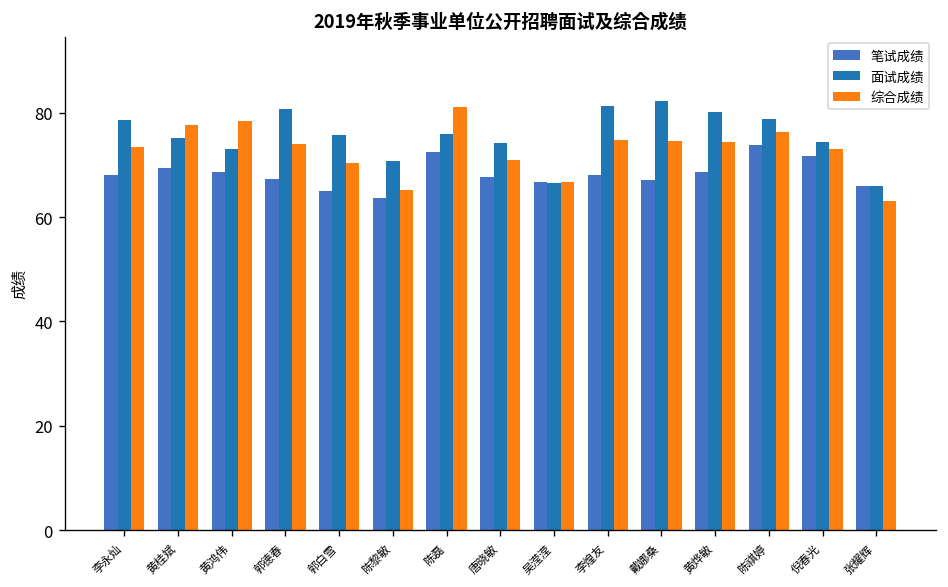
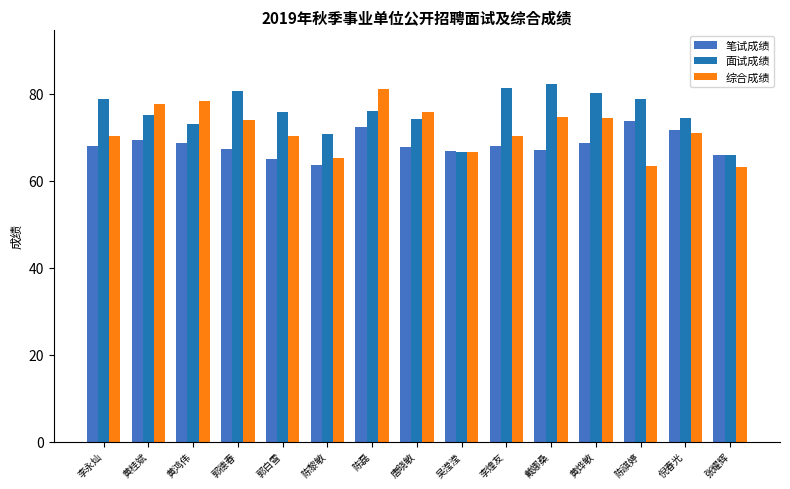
综合成绩, 李永灿: 73 -> 70
综合成绩, 唐晓敏: 71 -> 76
综合成绩, 李煌友: 75 -> 70
综合成绩, 陈祺婷: 76 -> 63
综合成绩, 倪春光: 73 -> 71
